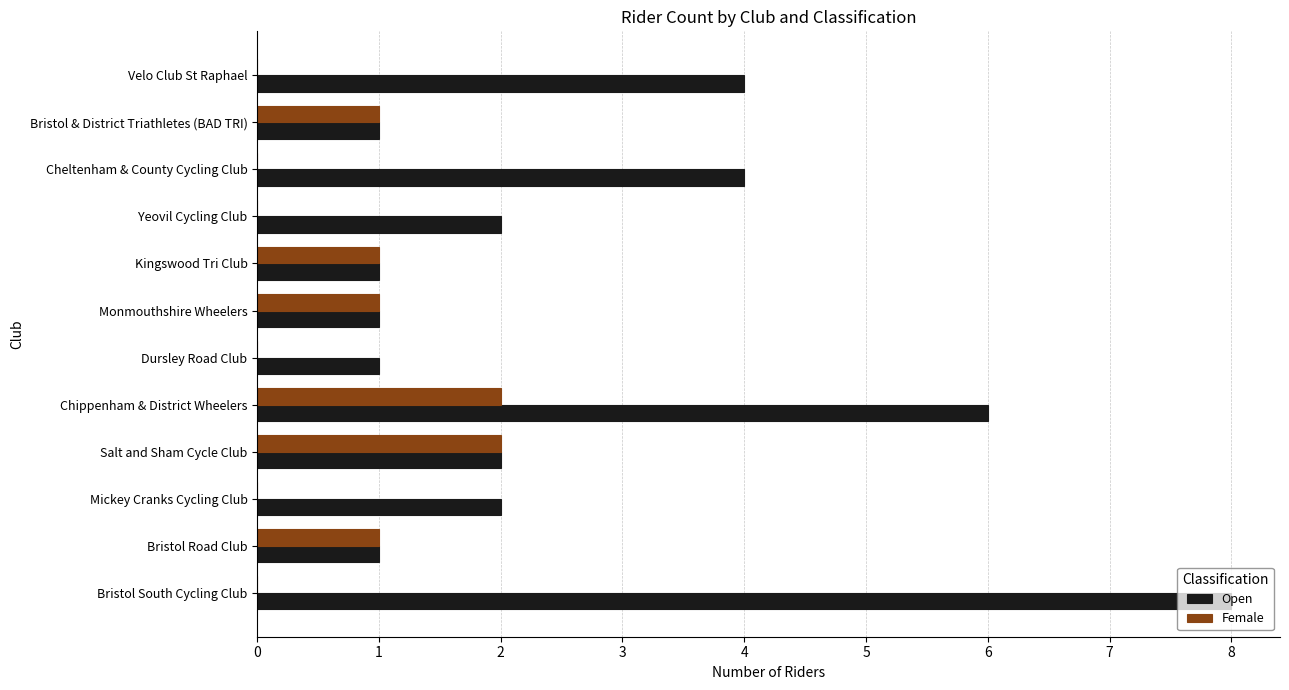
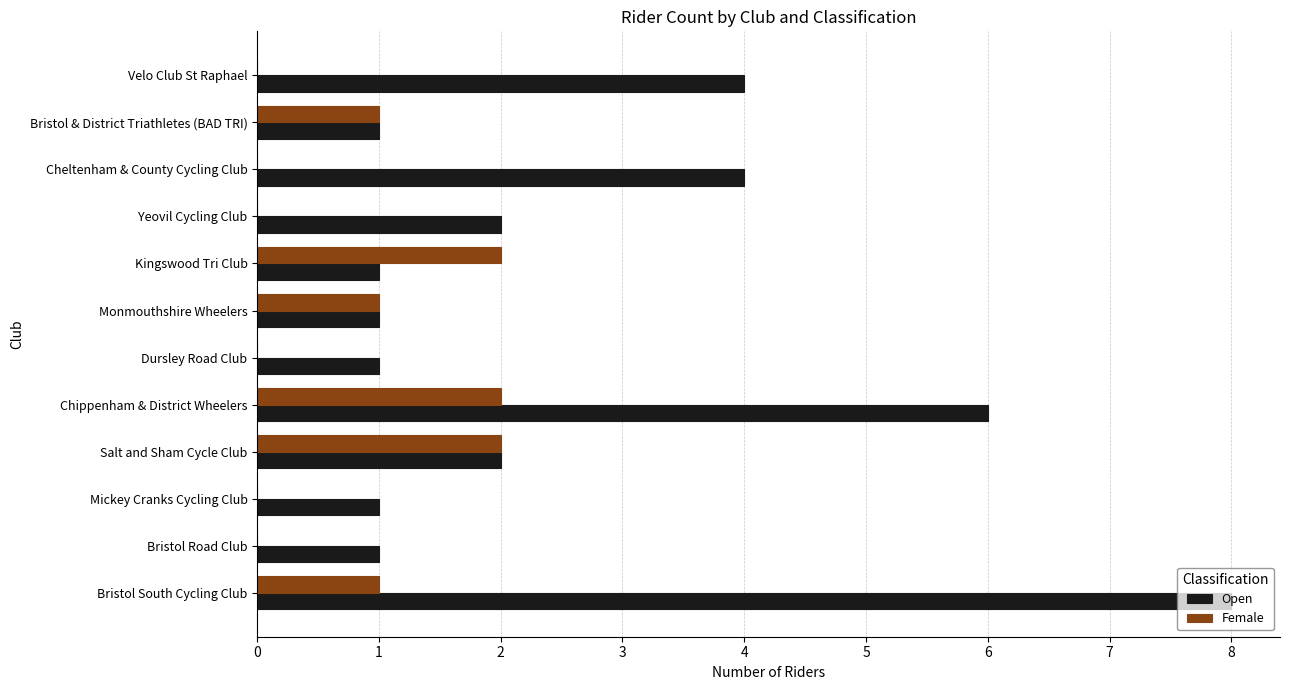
Female, Kingswood Tri Club: 1 -> 2
Open, Mickey Cranks Cycling Club: 2 -> 1
Female, Bristol Road Club: 1 -> 0
Female, Bristol South Cycling Club: 0 -> 1
